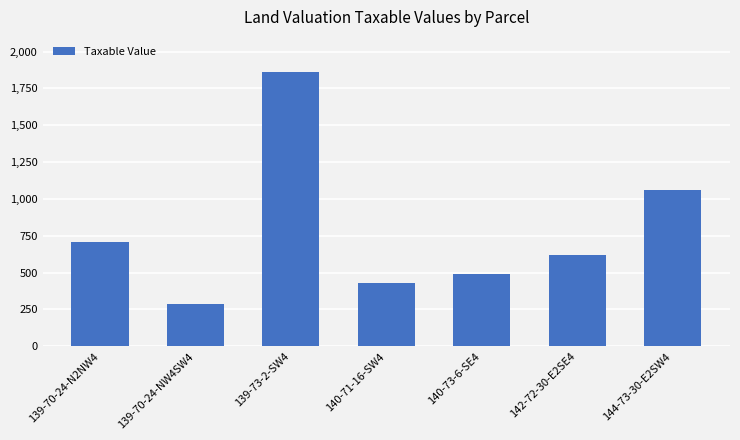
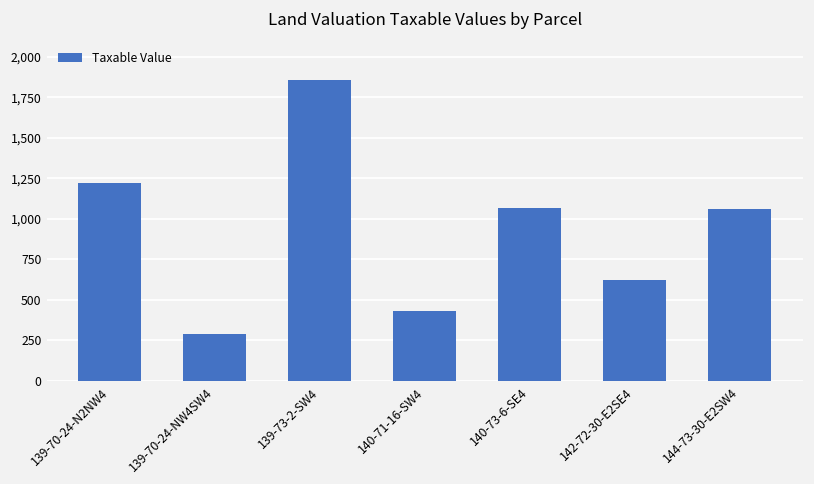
139-70-24-N2NW4: 710 -> 1,220
140-73-6-SE4: 490 -> 1,060
